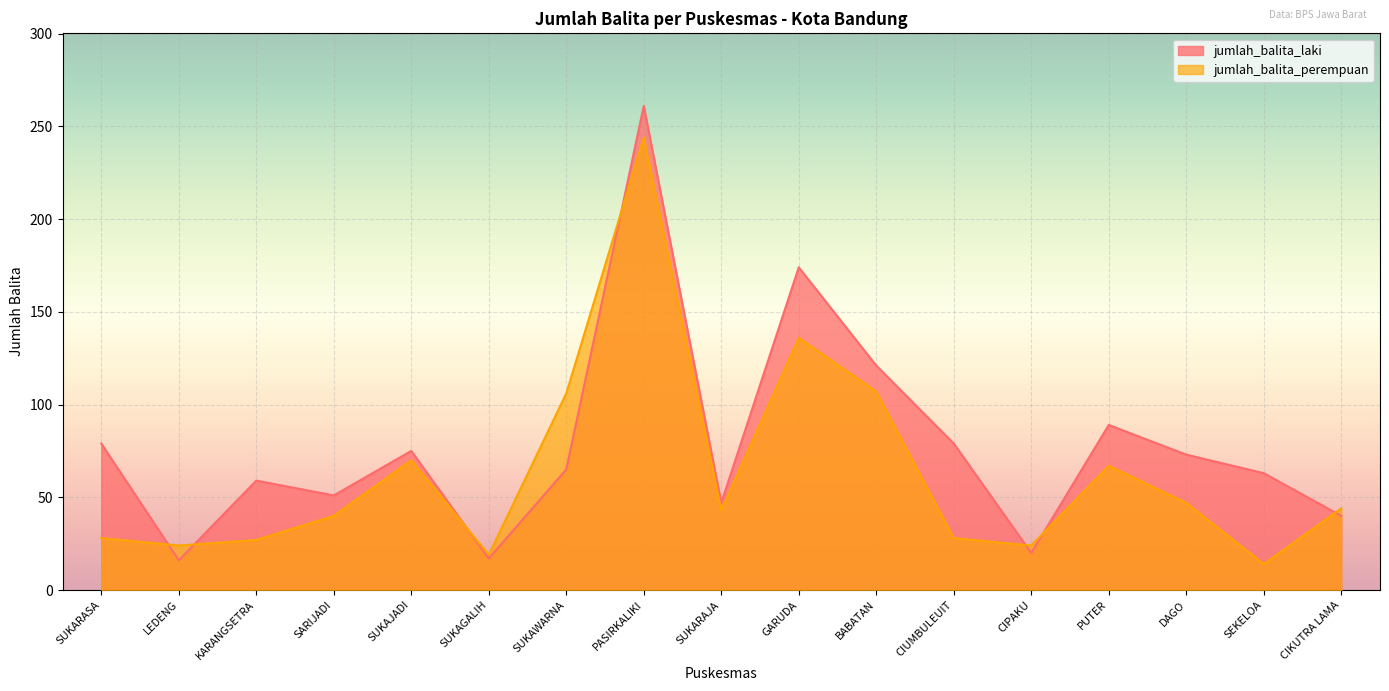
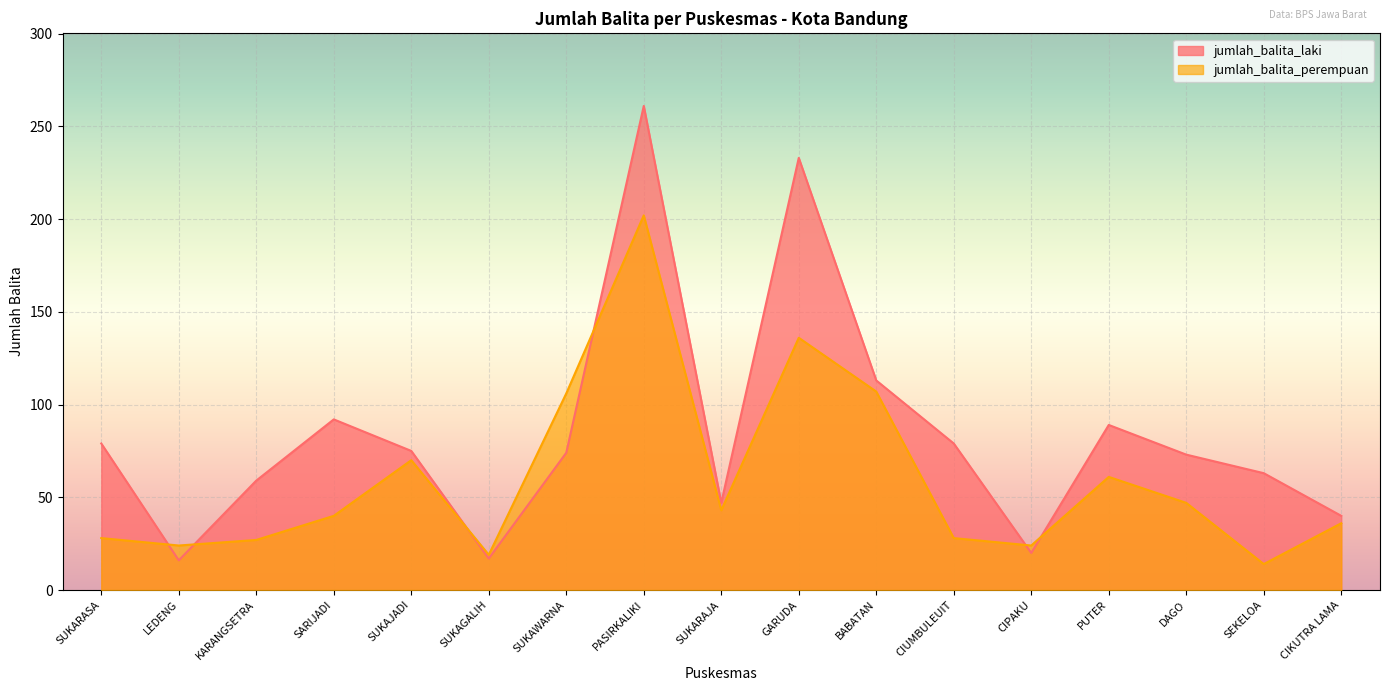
jumlah_balita_laki, SARIJADI: 51 -> 92
jumlah_balita_laki, SUKAWARNA: 65 -> 74
jumlah_balita_perempuan, PASIRKALIKI: 244 -> 202
jumlah_balita_laki, GARUDA: 174 -> 233
jumlah_balita_laki, BABATAN: 121 -> 113
jumlah_balita_perempuan, PUTER: 67 -> 61
jumlah_balita_perempuan, CIKUTRA LAMA: 44 -> 36
